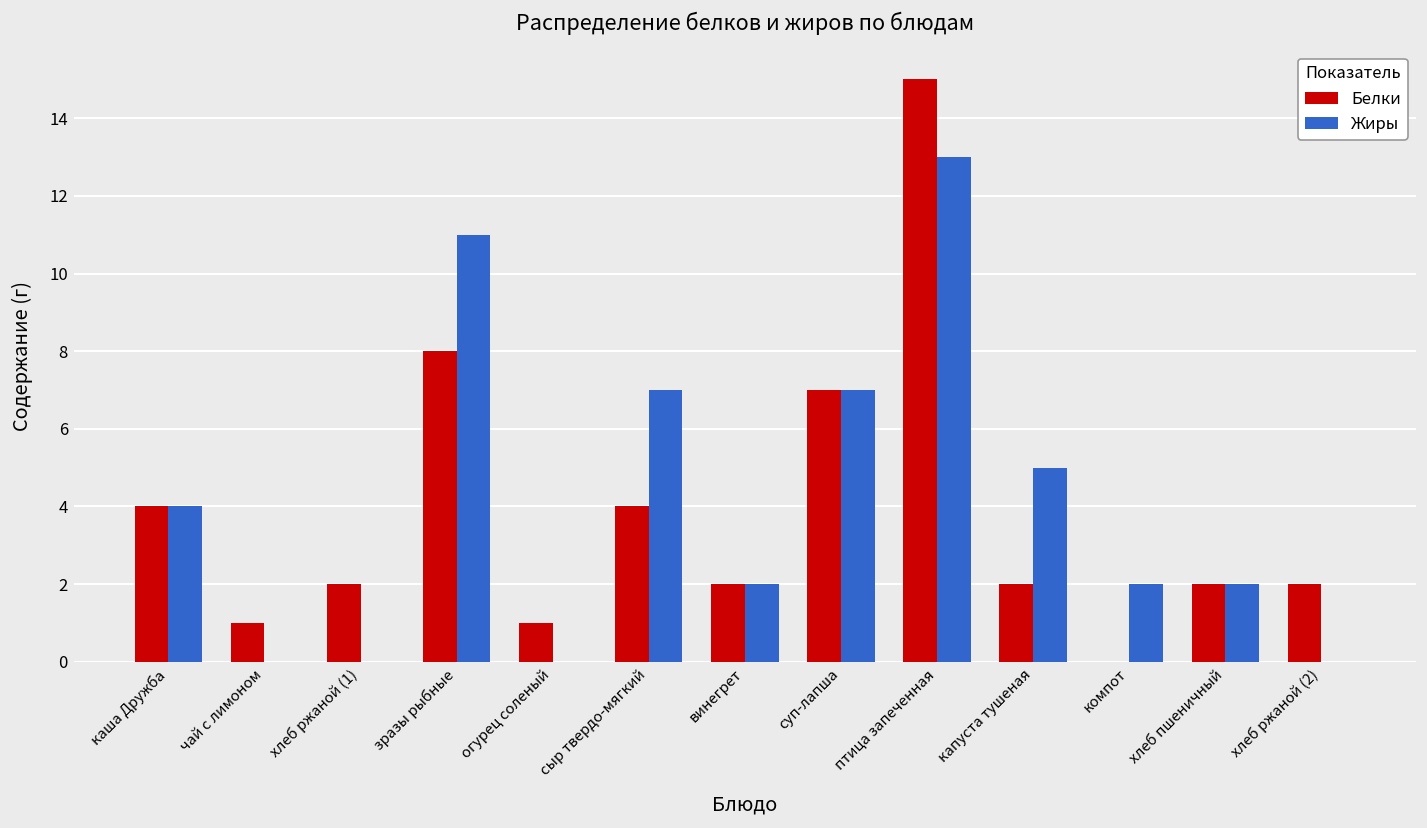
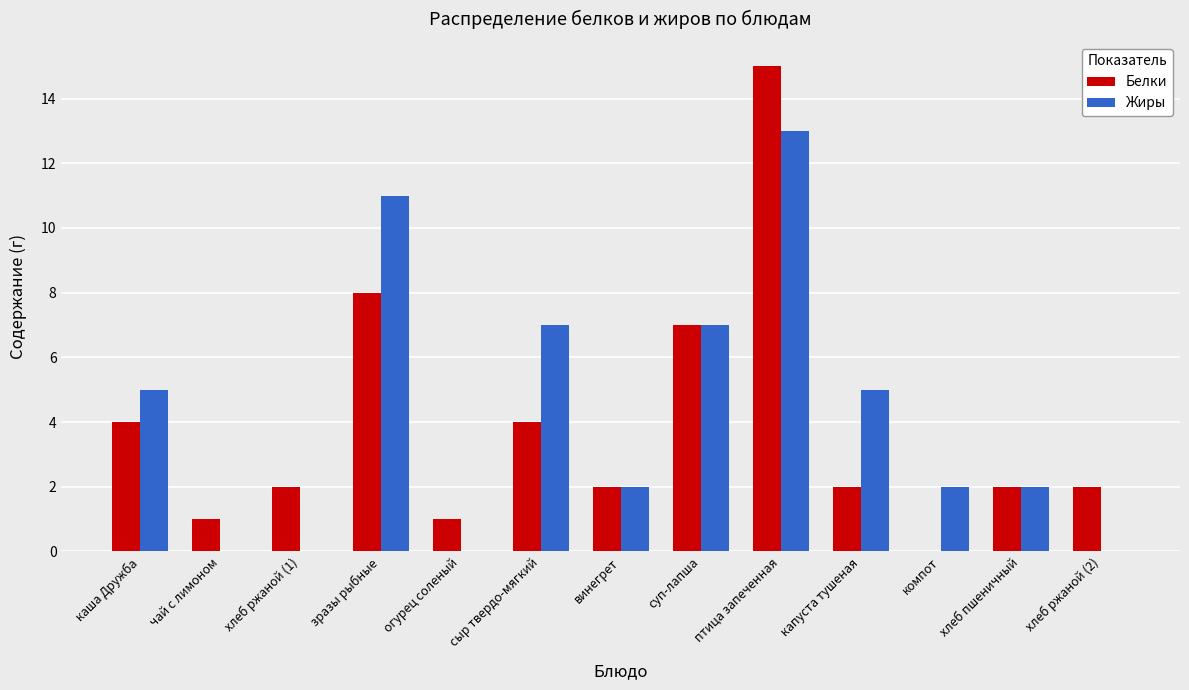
Жиры, каша Дружба: 4 -> 5
